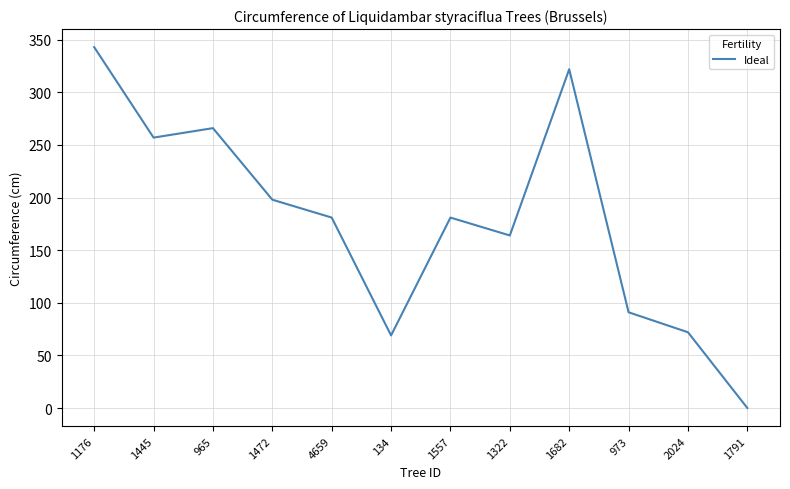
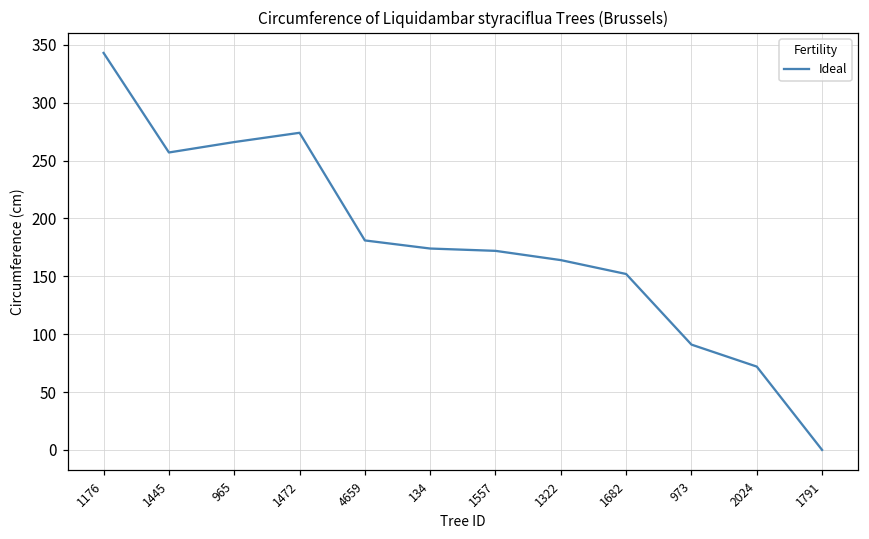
1472: 198 -> 274
134: 69 -> 174
1557: 181 -> 172
1682: 322 -> 152
